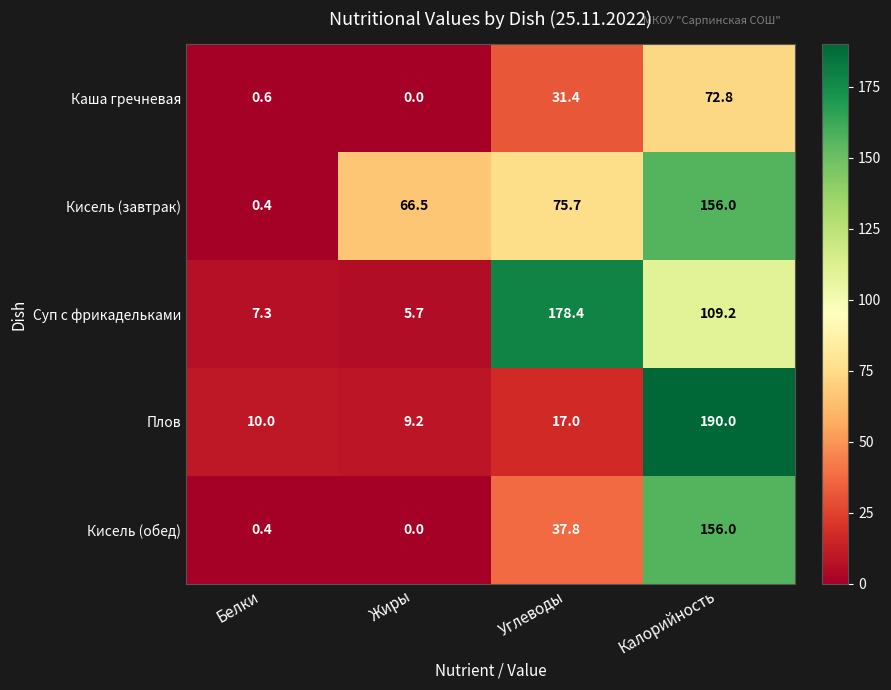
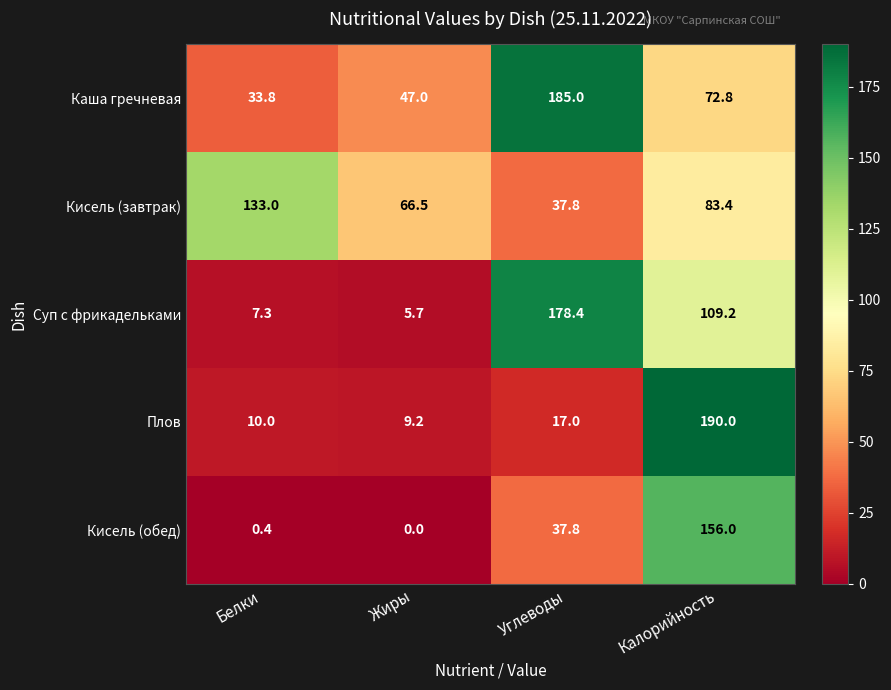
Каша гречневая, Белки: 0.6 -> 33.8
Каша гречневая, Жиры: 0.0 -> 47.0
Каша гречневая, Углеводы: 31.4 -> 185.0
Кисель (завтрак), Белки: 0.4 -> 133.0
Кисель (завтрак), Углеводы: 75.7 -> 37.8
Кисель (завтрак), Калорийность: 156.0 -> 83.4
